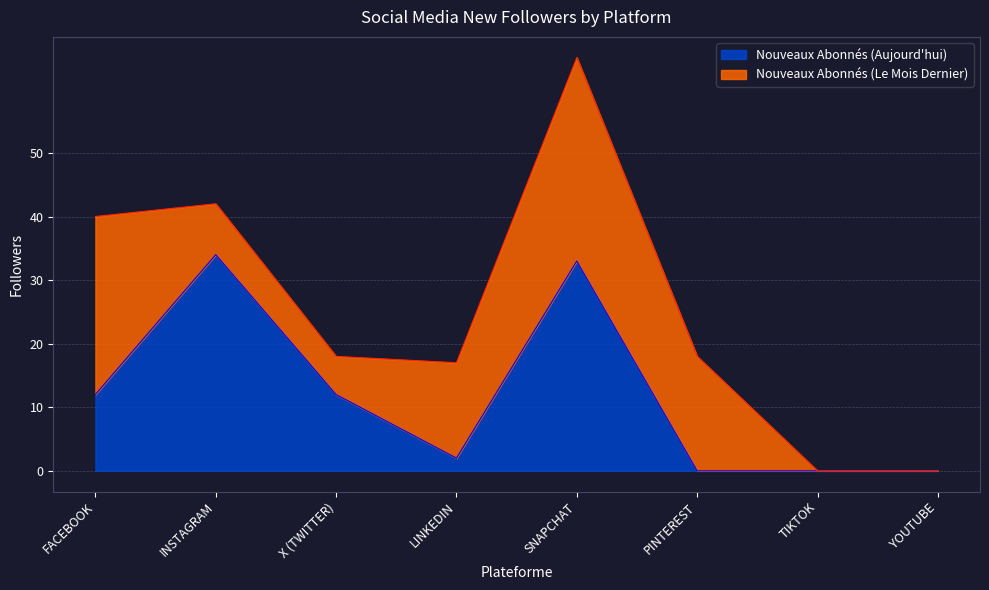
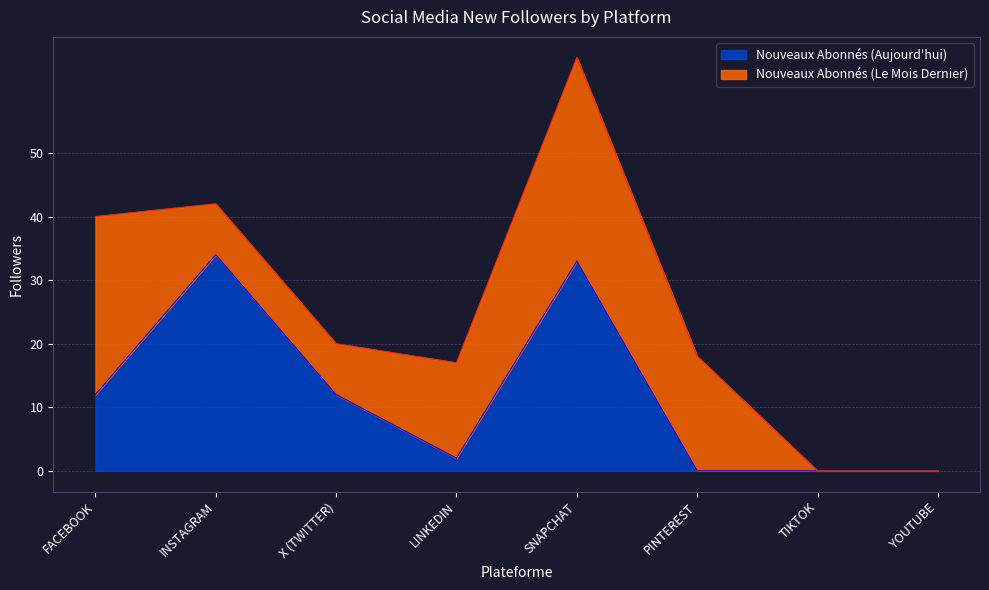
Nouveaux Abonnés (Le Mois Dernier), X (TWITTER): 6 -> 8
